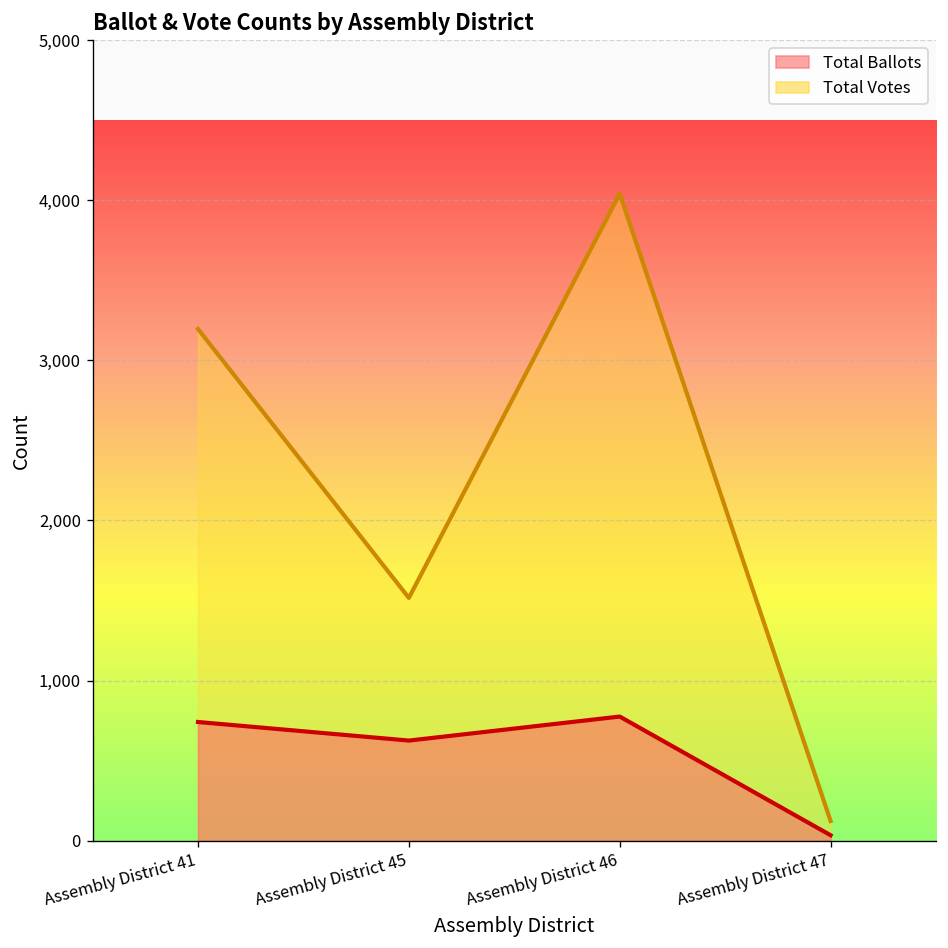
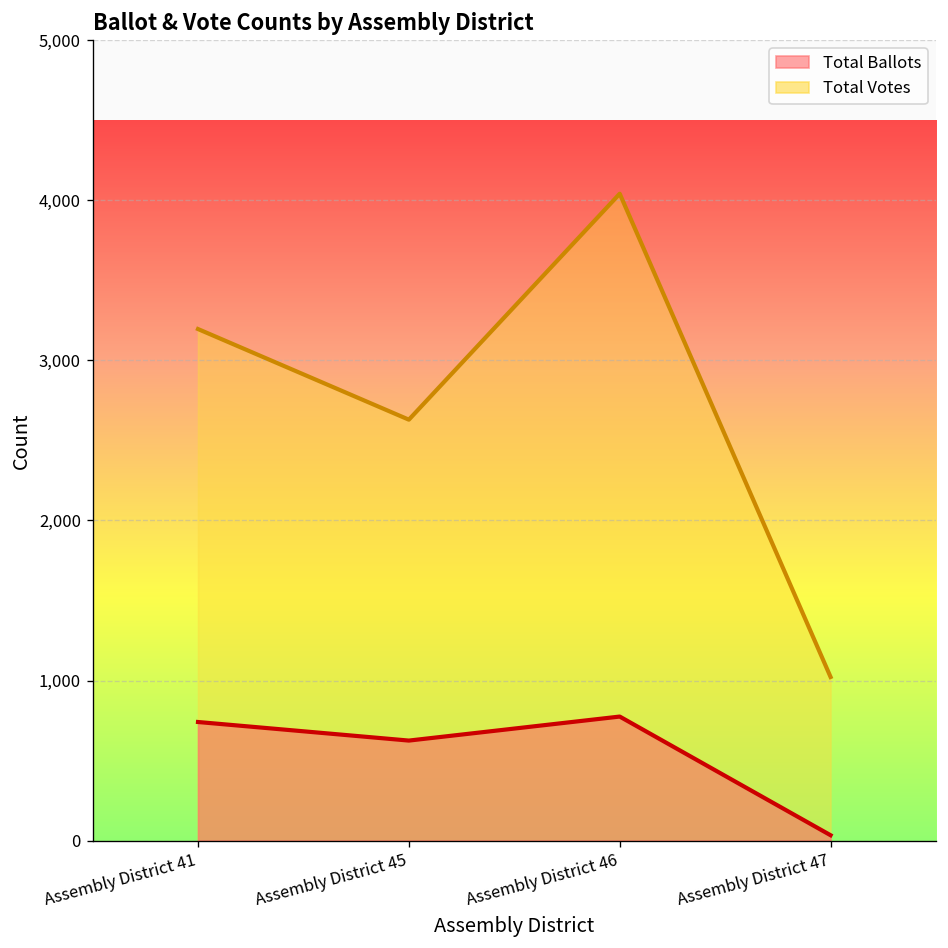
Total Votes, Assembly District 45: 1,520 -> 2,630
Total Votes, Assembly District 47: 120 -> 1,020
